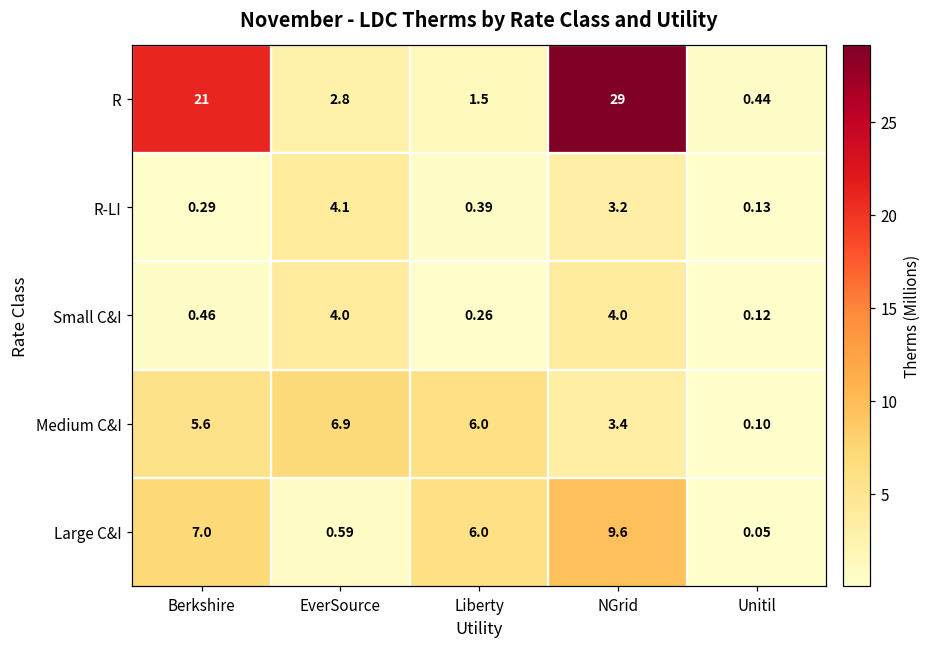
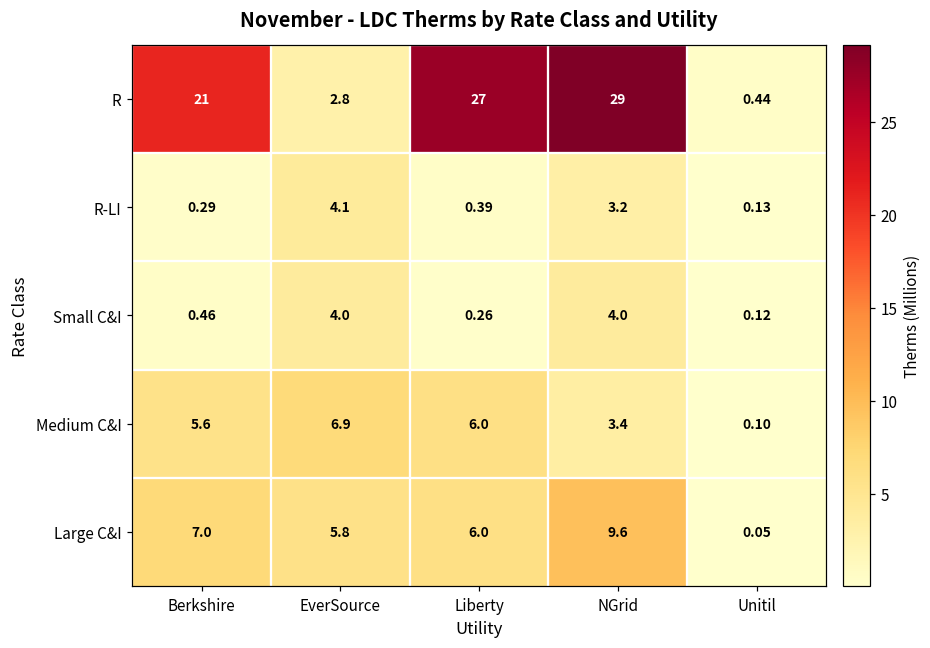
R, Liberty: 1.5 -> 27
Large C&I, EverSource: 0.59 -> 5.8
